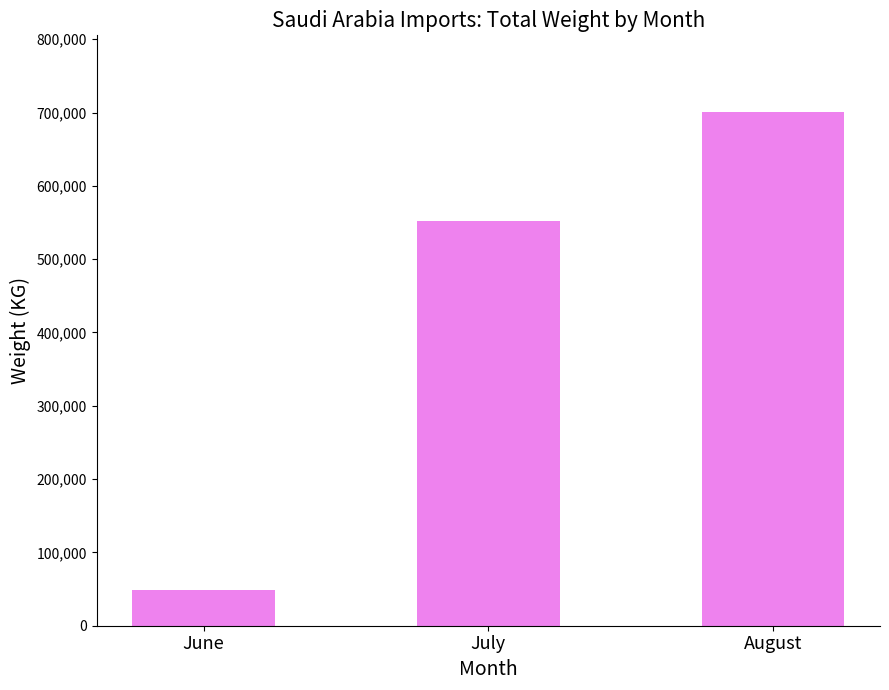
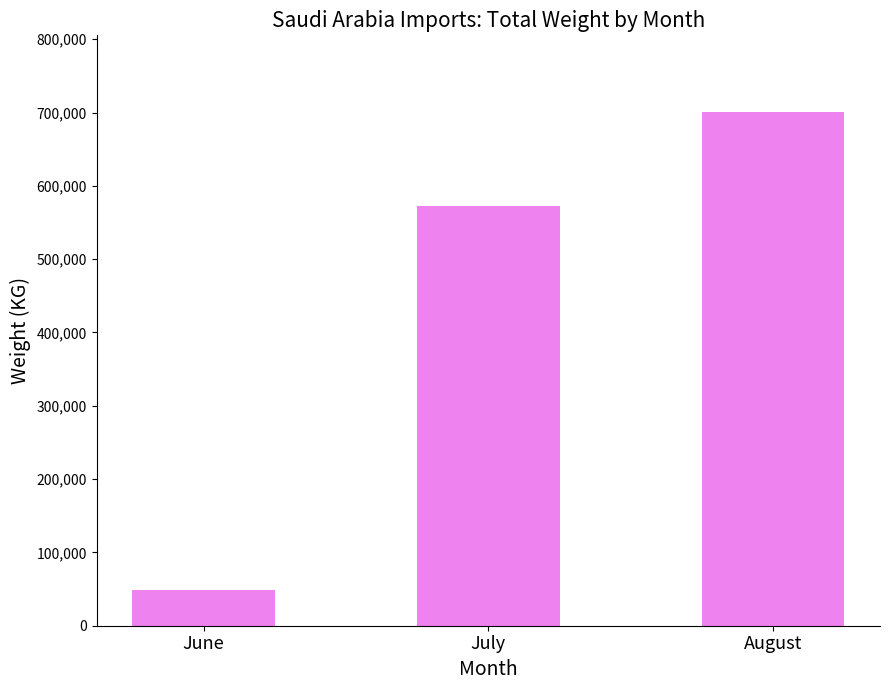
July: 550,000 -> 570,000
